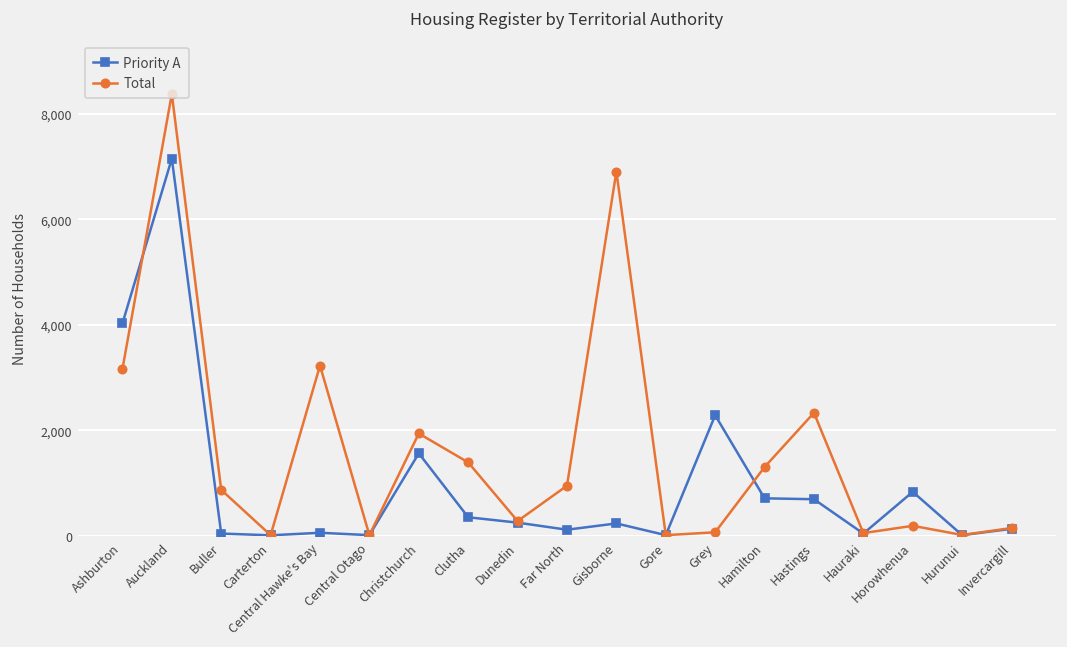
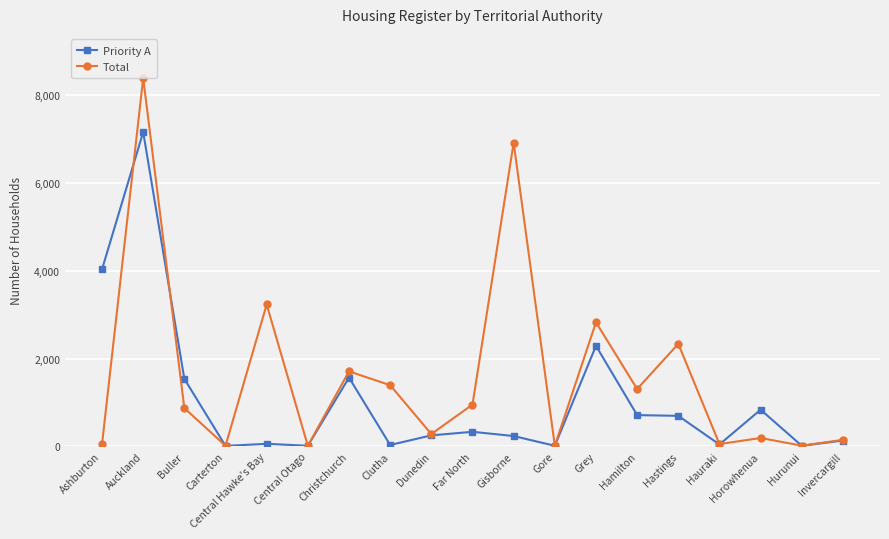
Total, Ashburton: 3,200 -> 0
Priority A, Buller: 0 -> 1,500
Total, Christchurch: 1,900 -> 1,700
Priority A, Clutha: 400 -> 0
Priority A, Far North: 100 -> 300
Total, Grey: 100 -> 2,800
